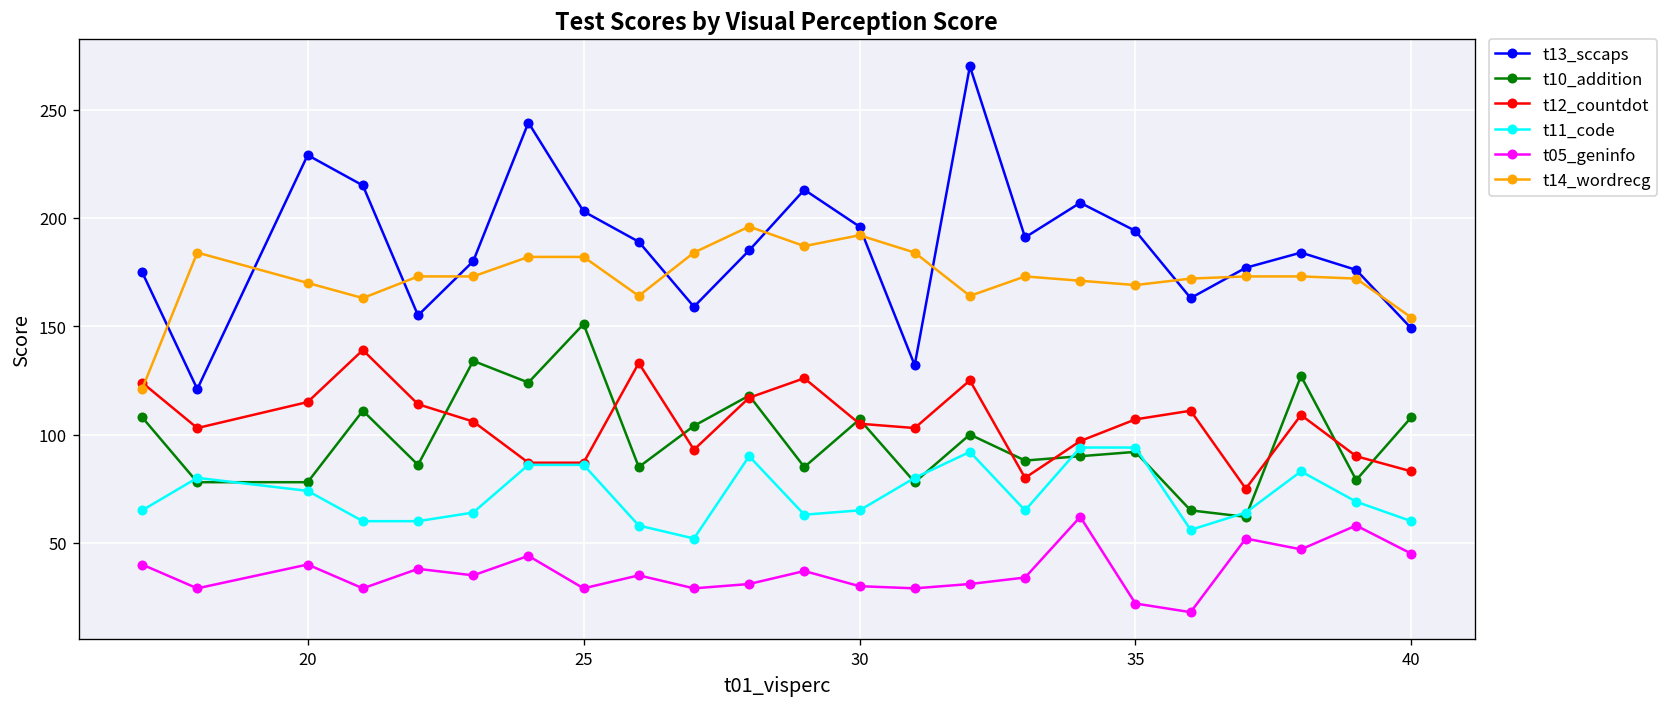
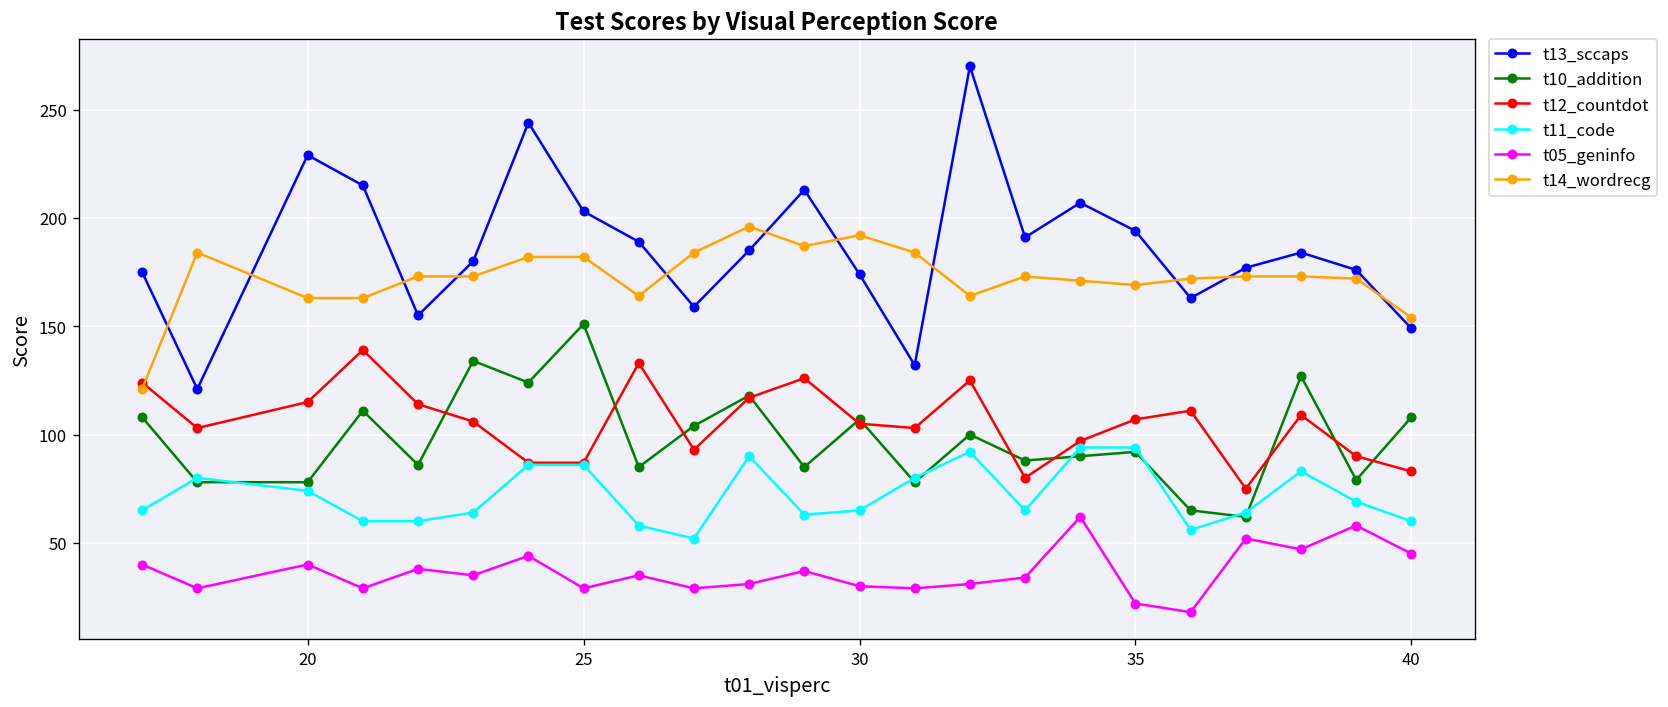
t14_wordrecg, 20: 170 -> 163
t13_sccaps, 30: 196 -> 174
